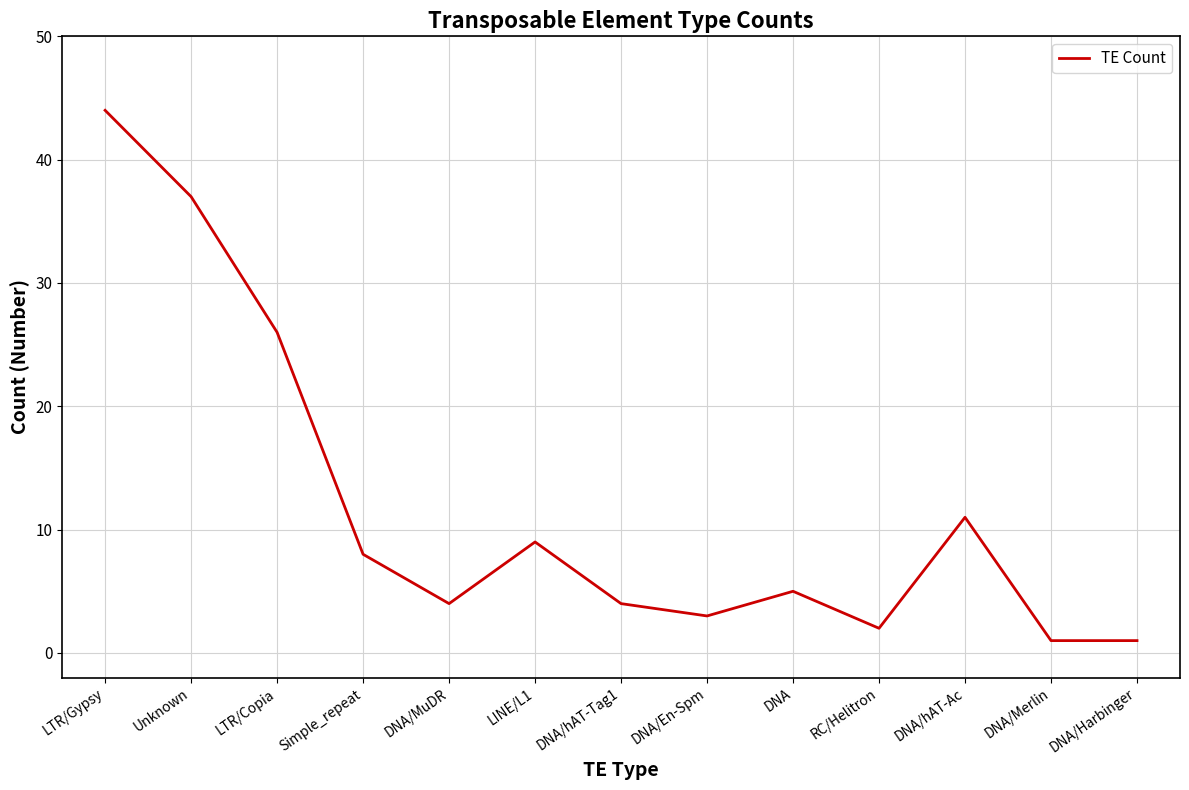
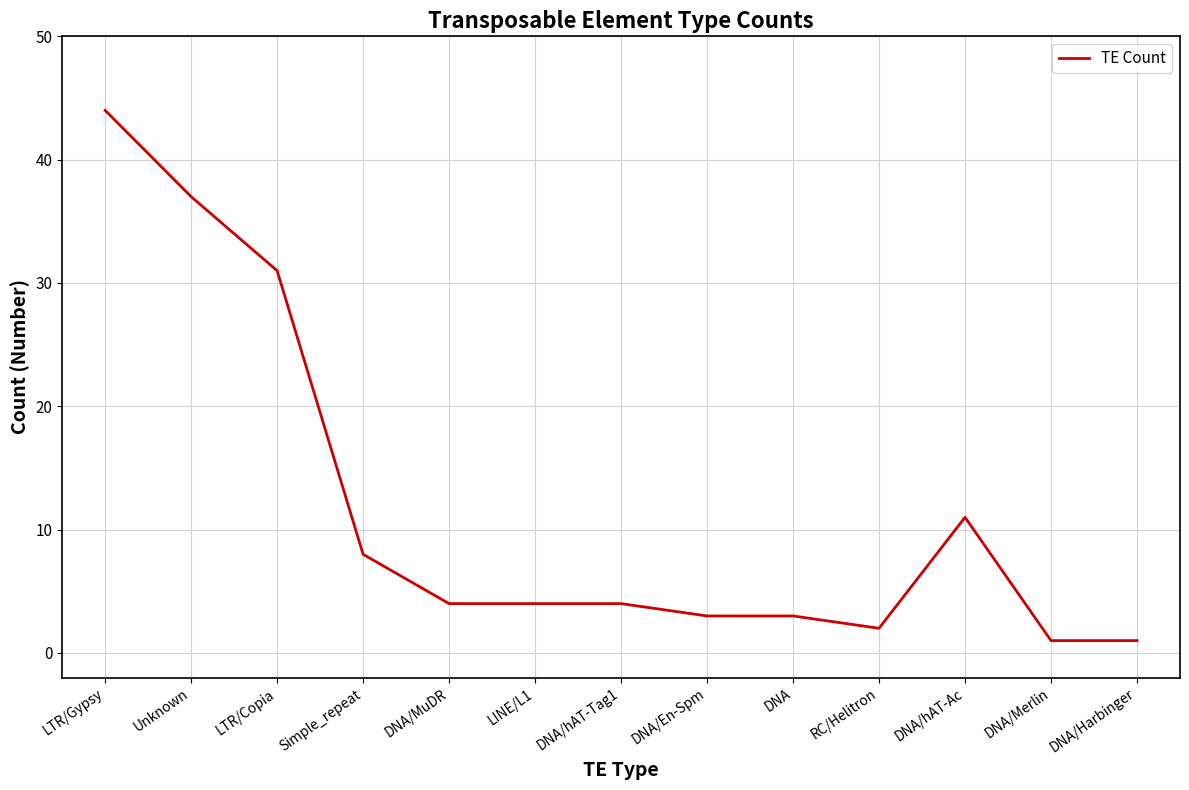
LTR/Copia: 26 -> 31
LINE/L1: 9 -> 4
DNA: 5 -> 3
